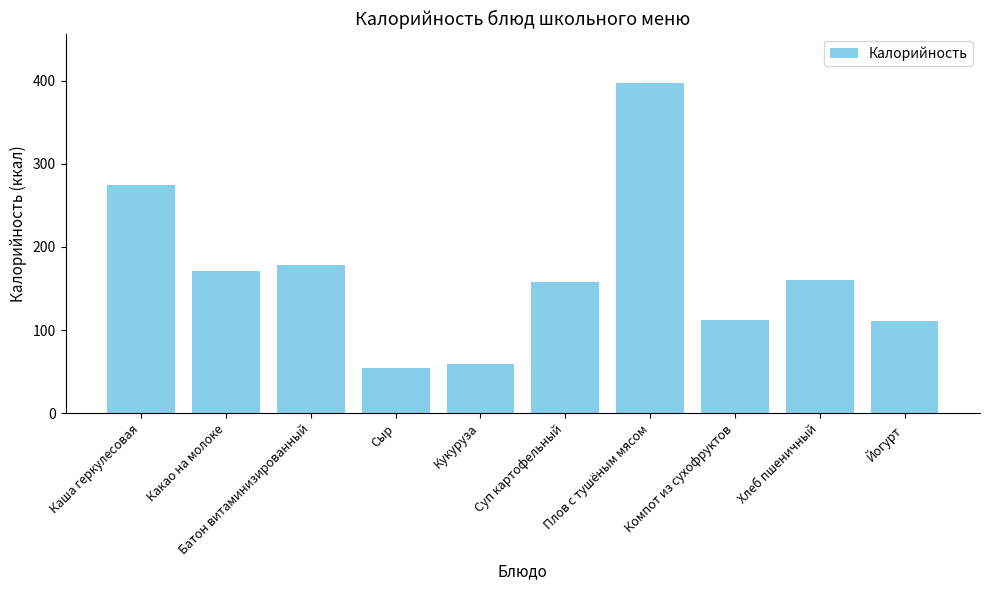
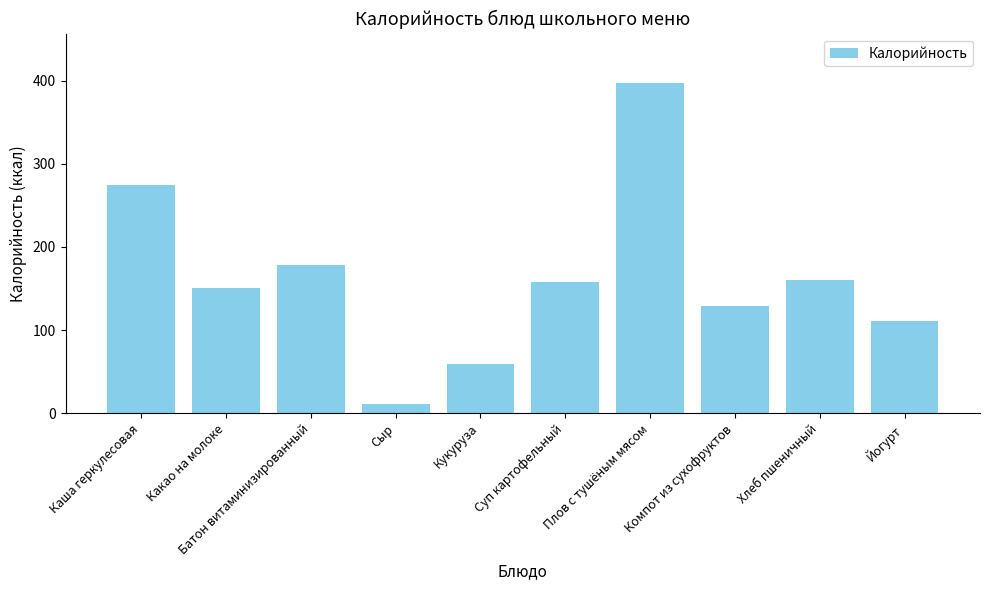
Какао на молоке: 170 -> 150
Сыр: 50 -> 10
Компот из сухофруктов: 110 -> 130
